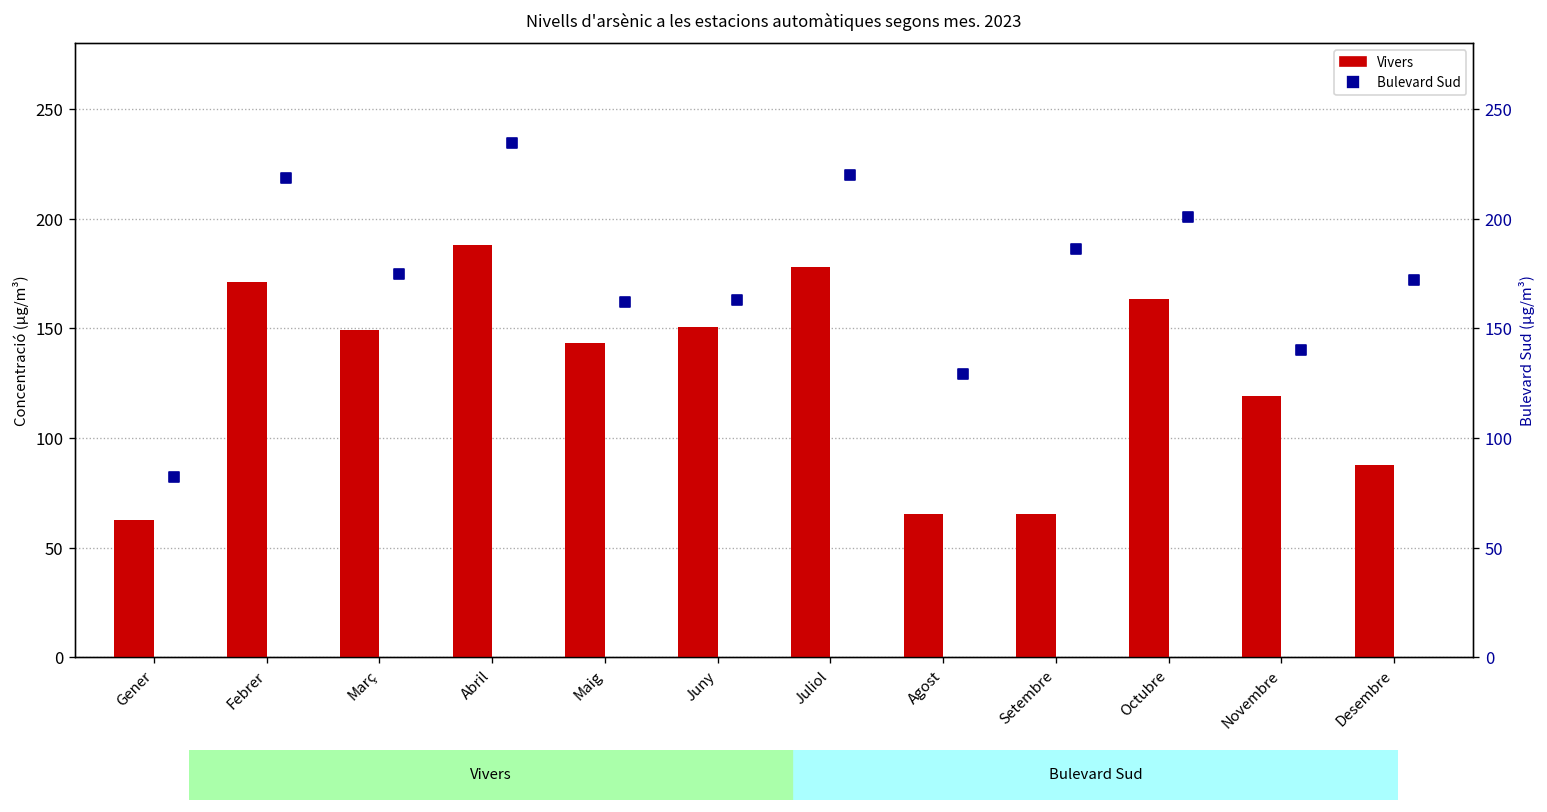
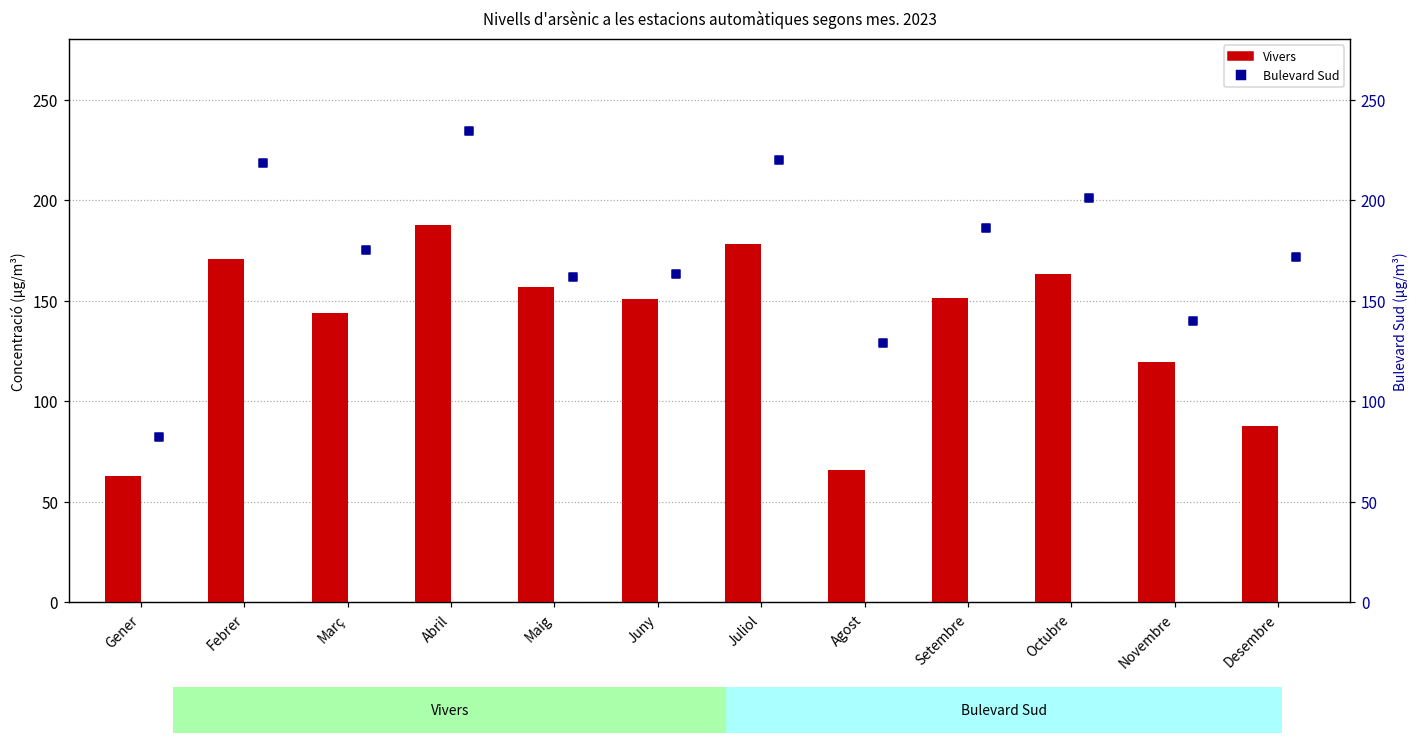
Vivers, Març: 149 -> 144
Vivers, Maig: 143 -> 157
Vivers, Setembre: 65 -> 151
